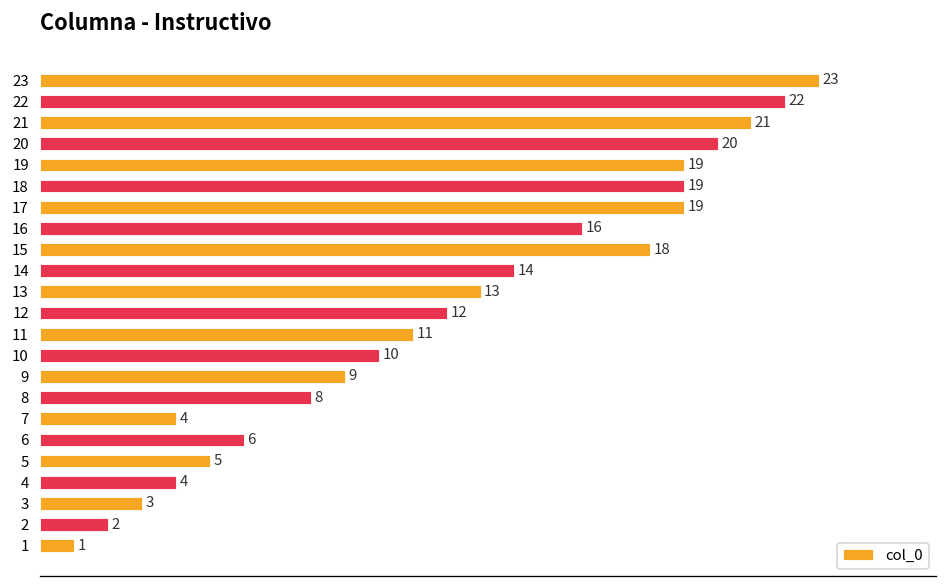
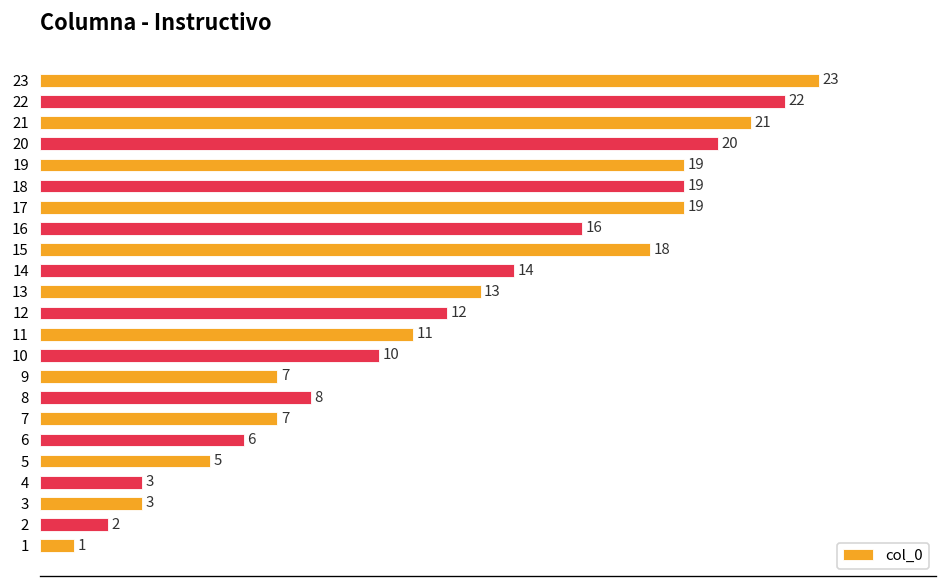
9: 9 -> 7
7: 4 -> 7
4: 4 -> 3
